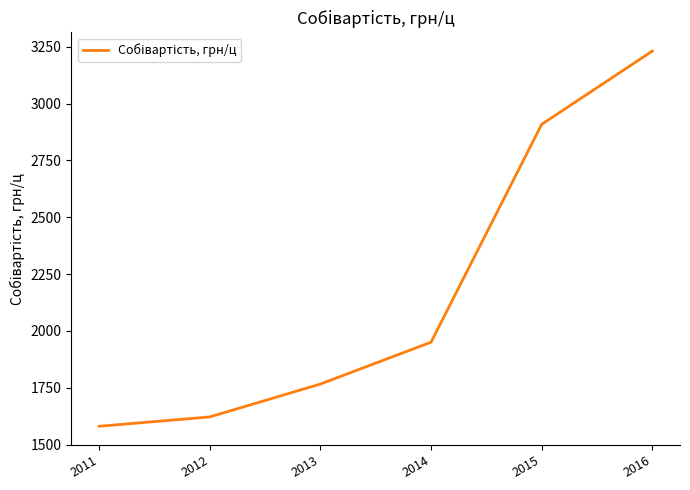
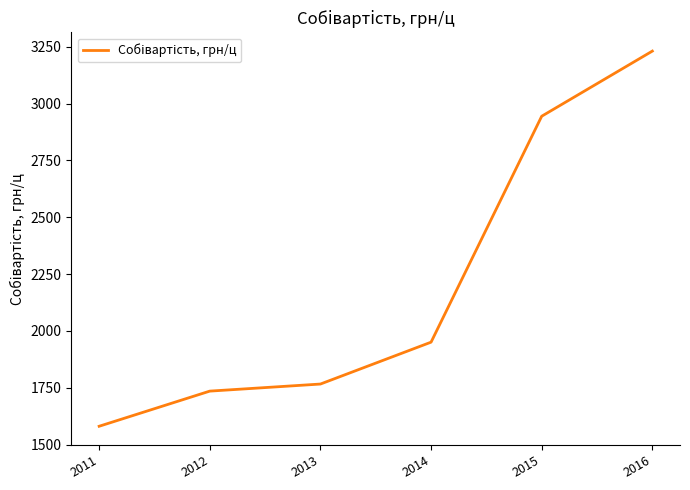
2012: 1620 -> 1730
2015: 2910 -> 2940
